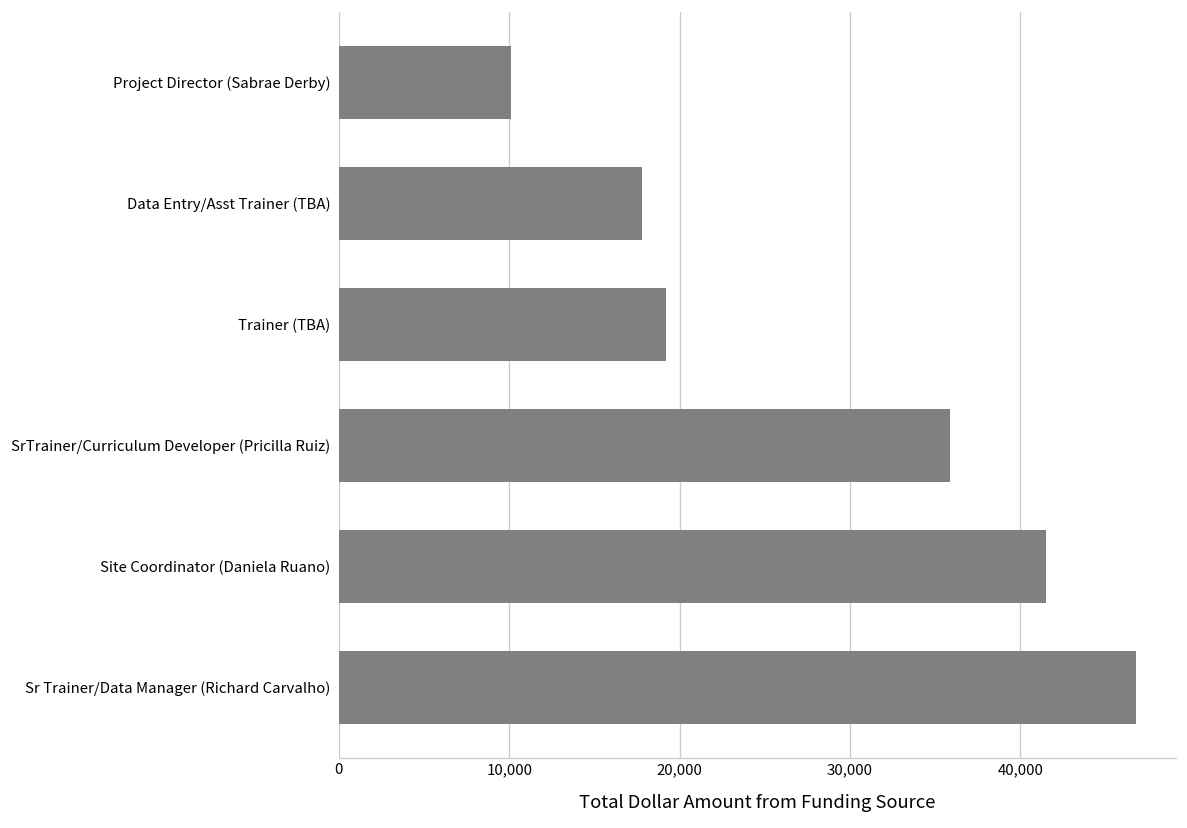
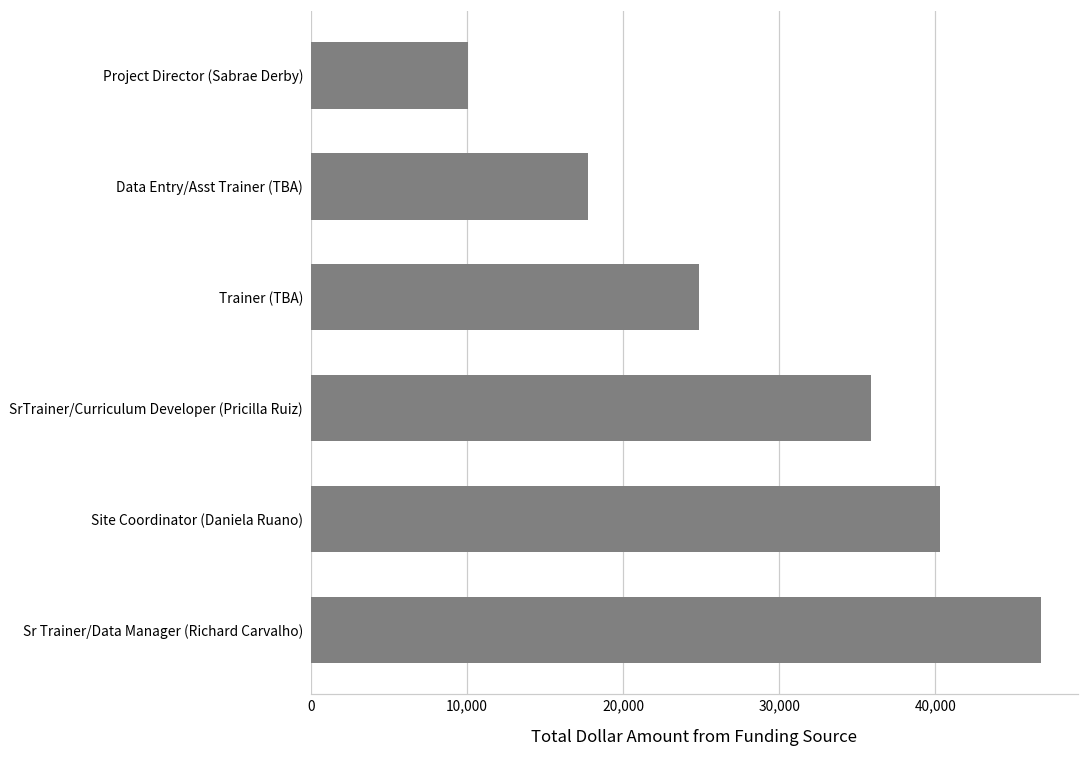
Trainer (TBA): 19,200 -> 24,900
Site Coordinator (Daniela Ruano): 41,500 -> 40,300
